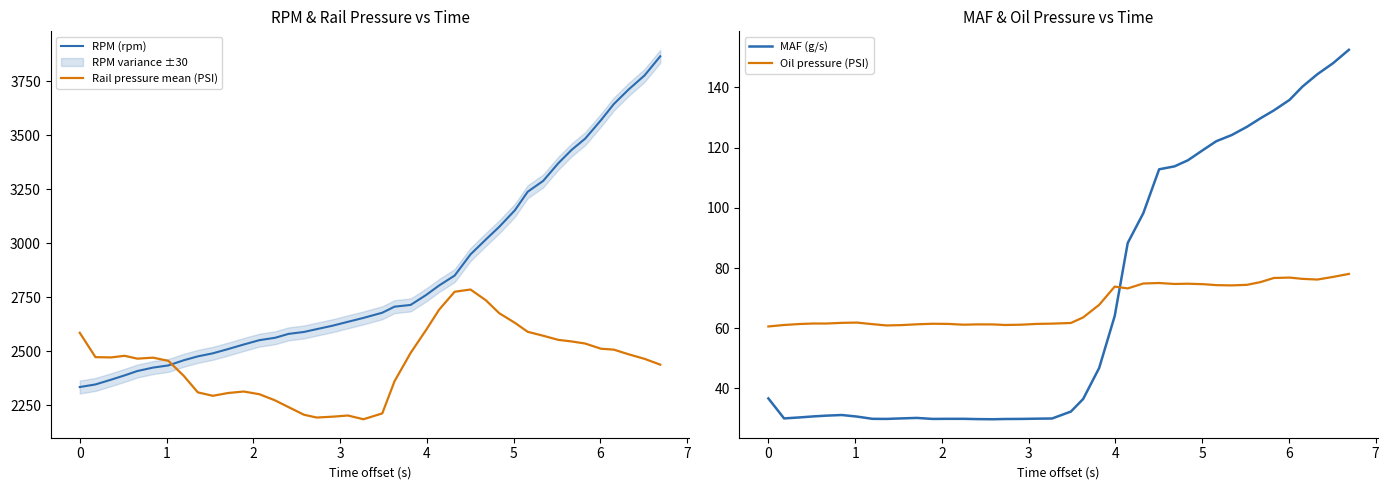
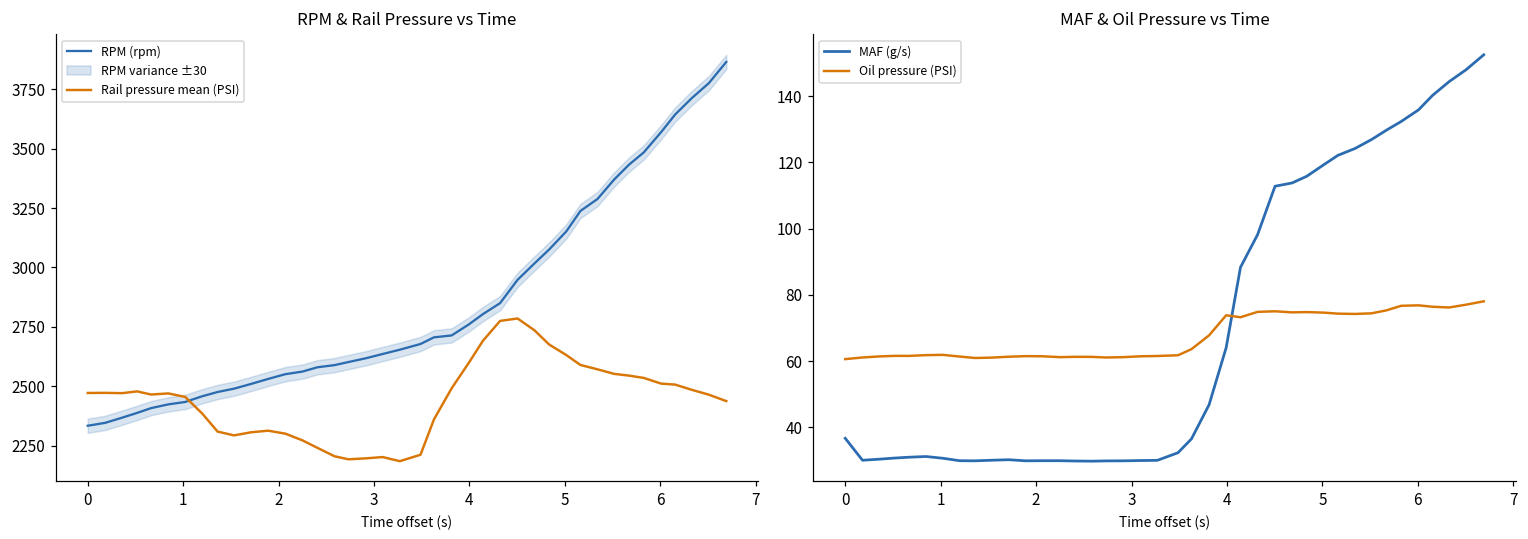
RPM & Rail Pressure vs Time, Rail pressure mean (PSI), 0: 2590 -> 2470
